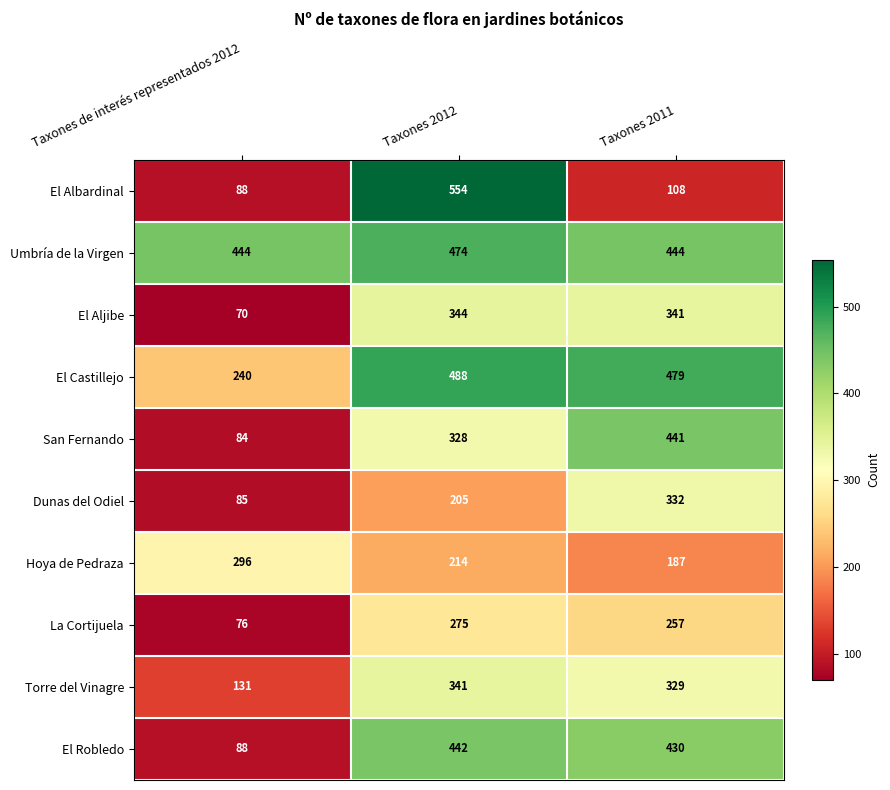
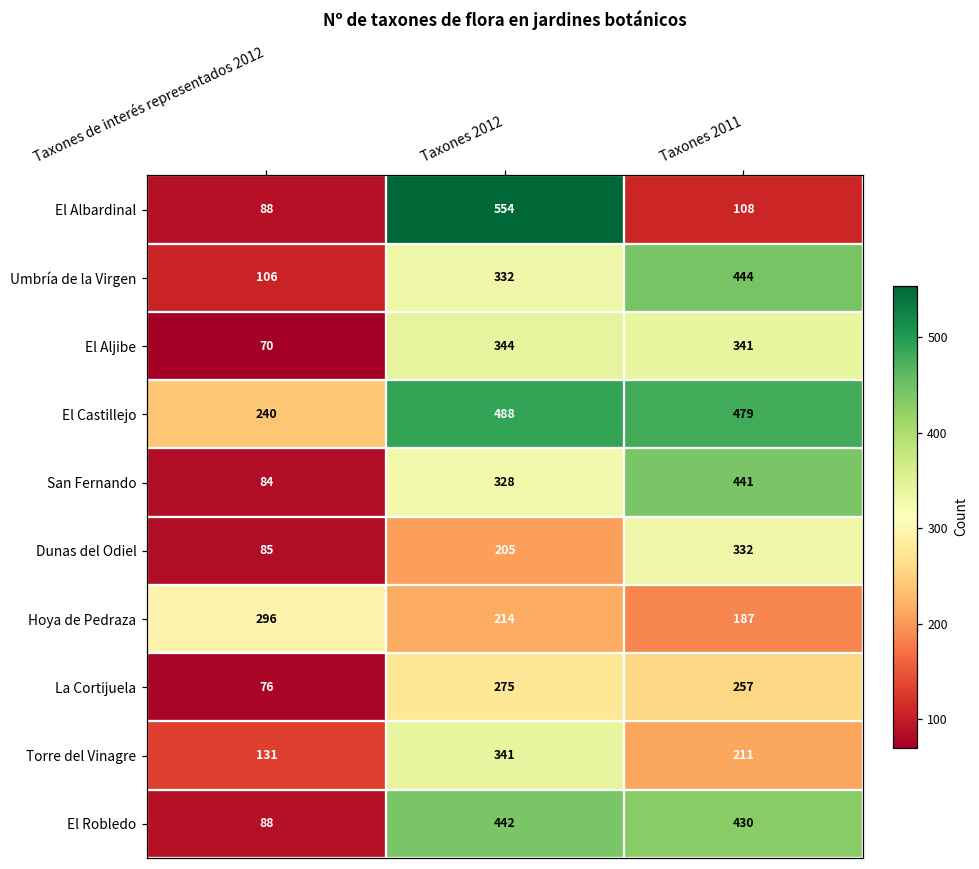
Umbría de la Virgen, Taxones de interés representados 2012: 444 -> 106
Umbría de la Virgen, Taxones 2012: 474 -> 332
Torre del Vinagre, Taxones 2011: 329 -> 211
